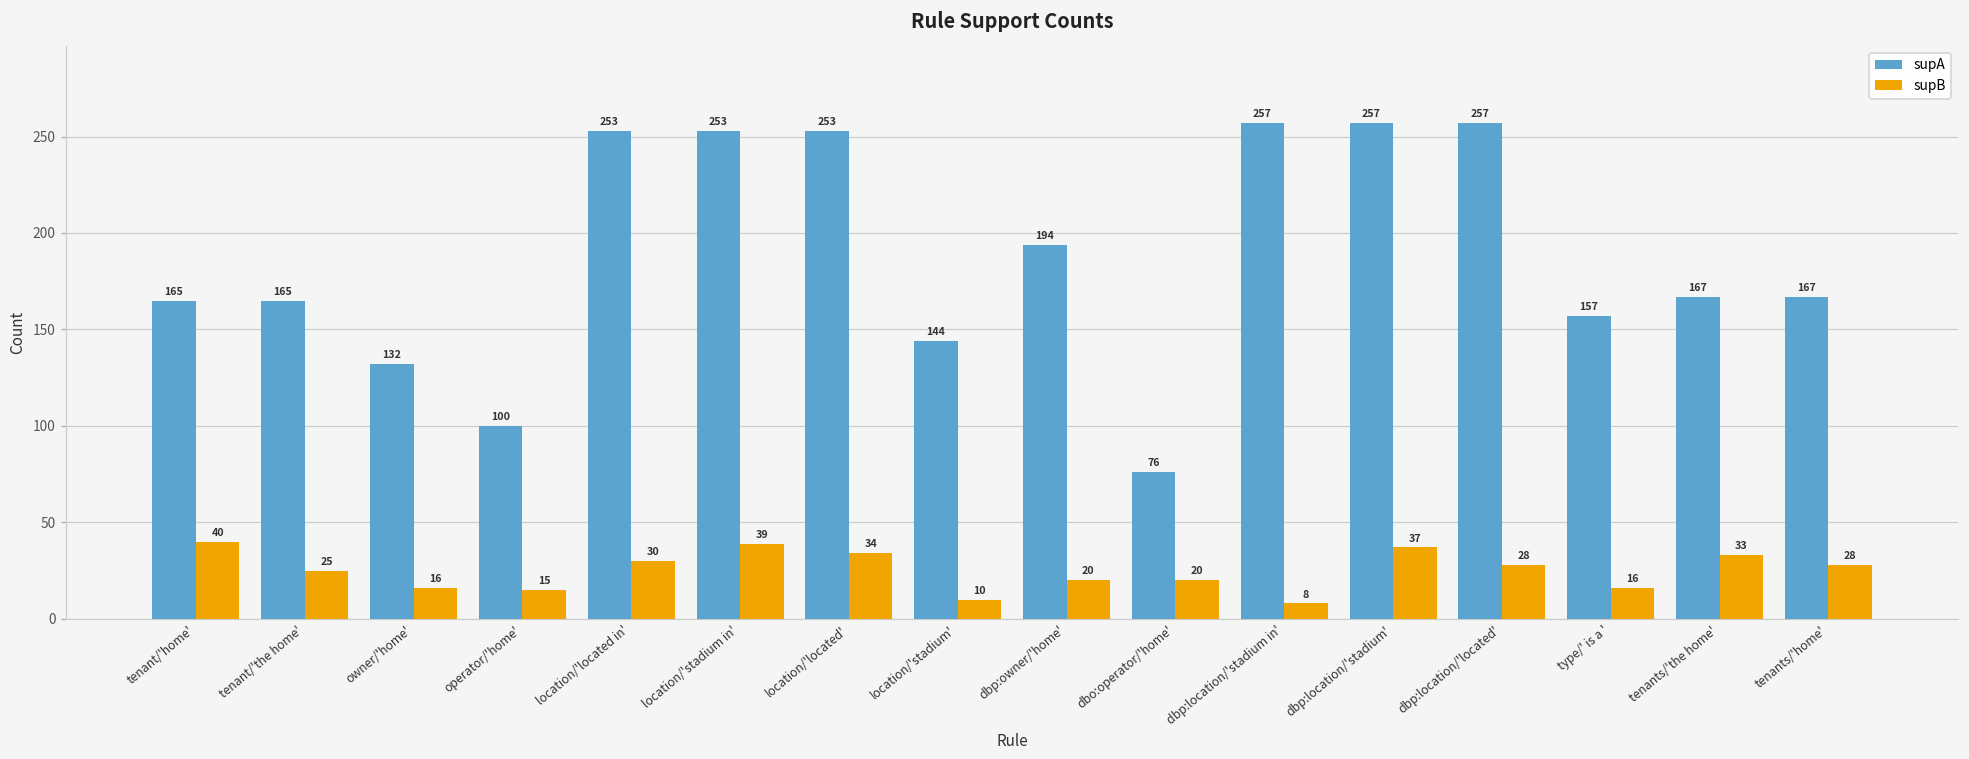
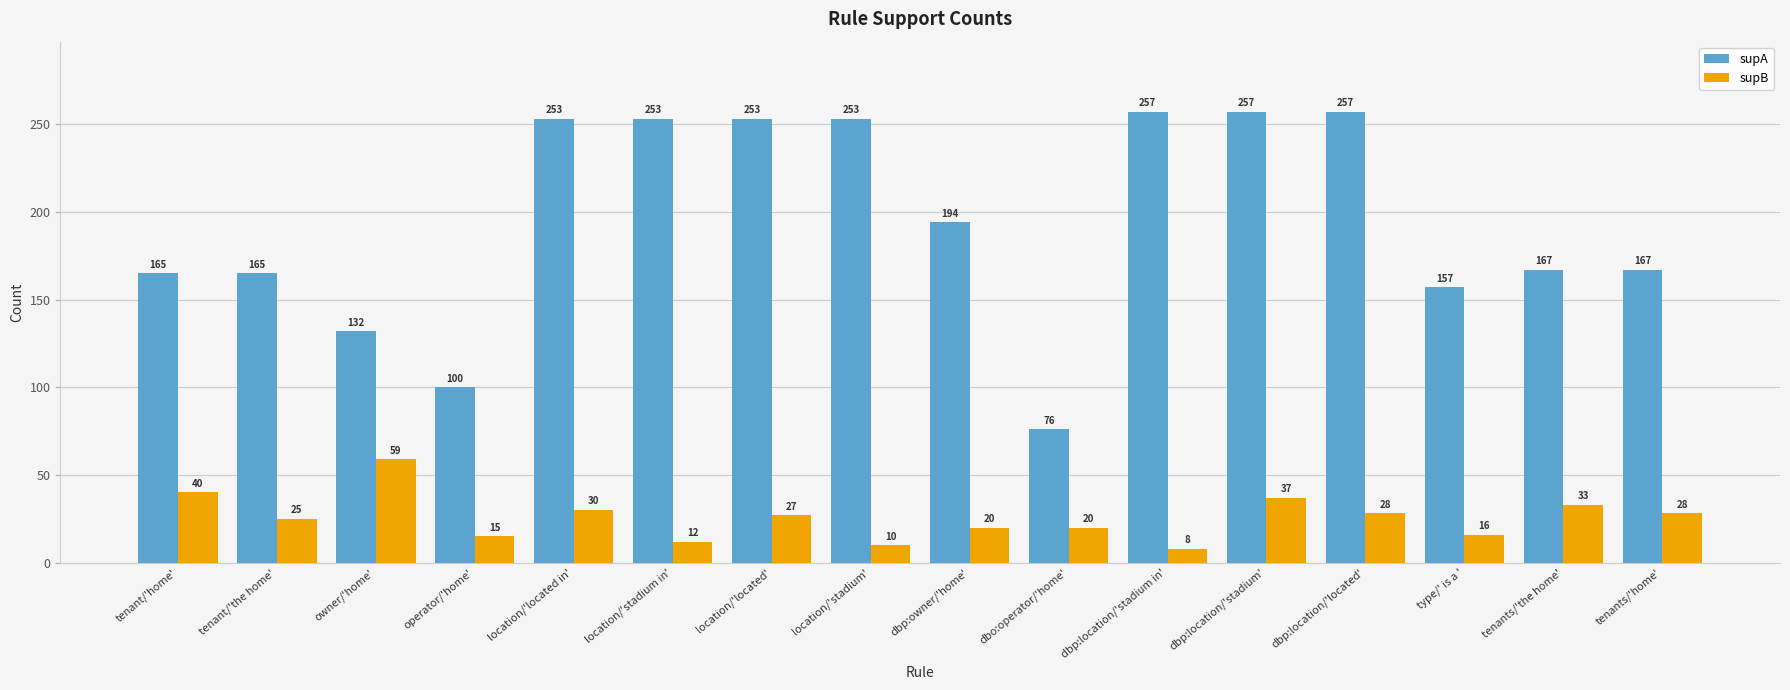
supB, owner/'home': 16 -> 59
supB, location/'stadium in': 39 -> 12
supB, location/'located': 34 -> 27
supA, location/'stadium': 144 -> 253
